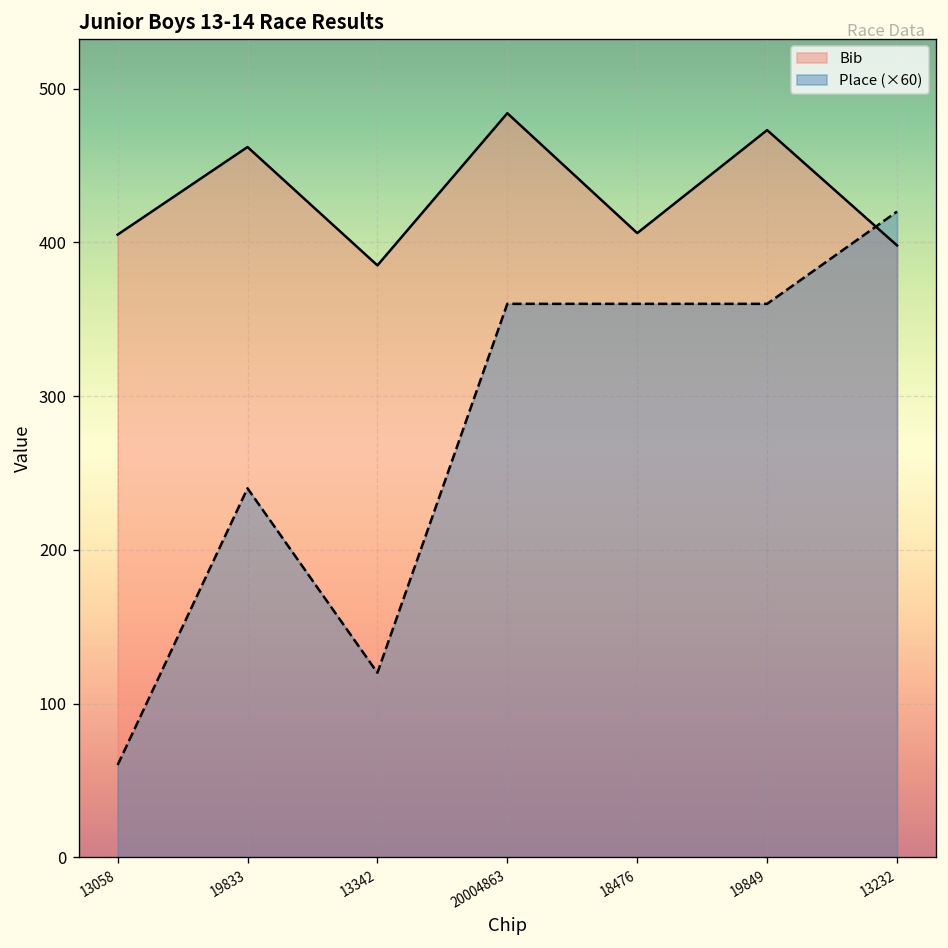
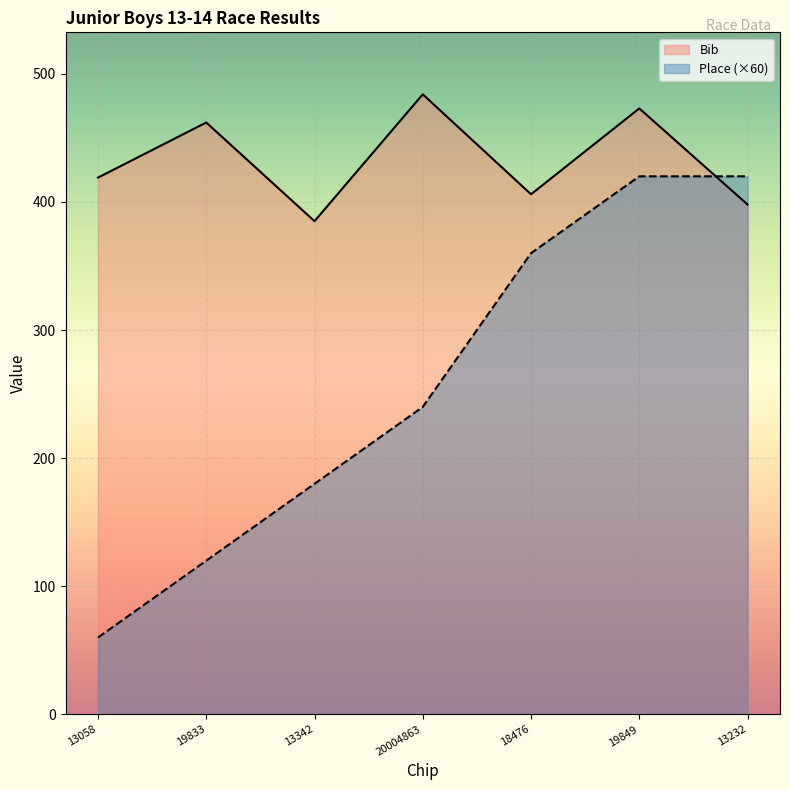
Bib, 13058: 405 -> 419
Place (×60), 19833: 240 -> 120
Place (×60), 13342: 120 -> 180
Place (×60), 20004863: 360 -> 240
Place (×60), 19849: 360 -> 420
